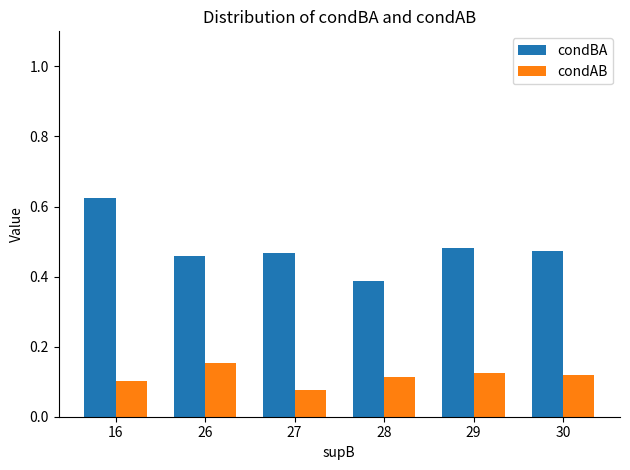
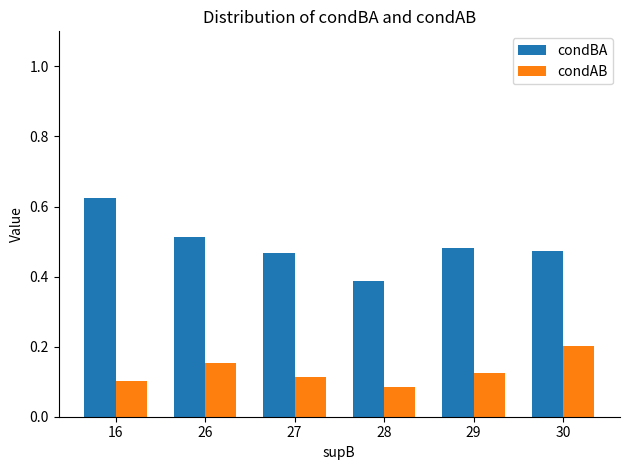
condBA, 26: 0.46 -> 0.51
condAB, 27: 0.08 -> 0.11
condAB, 28: 0.11 -> 0.08
condAB, 30: 0.12 -> 0.20
